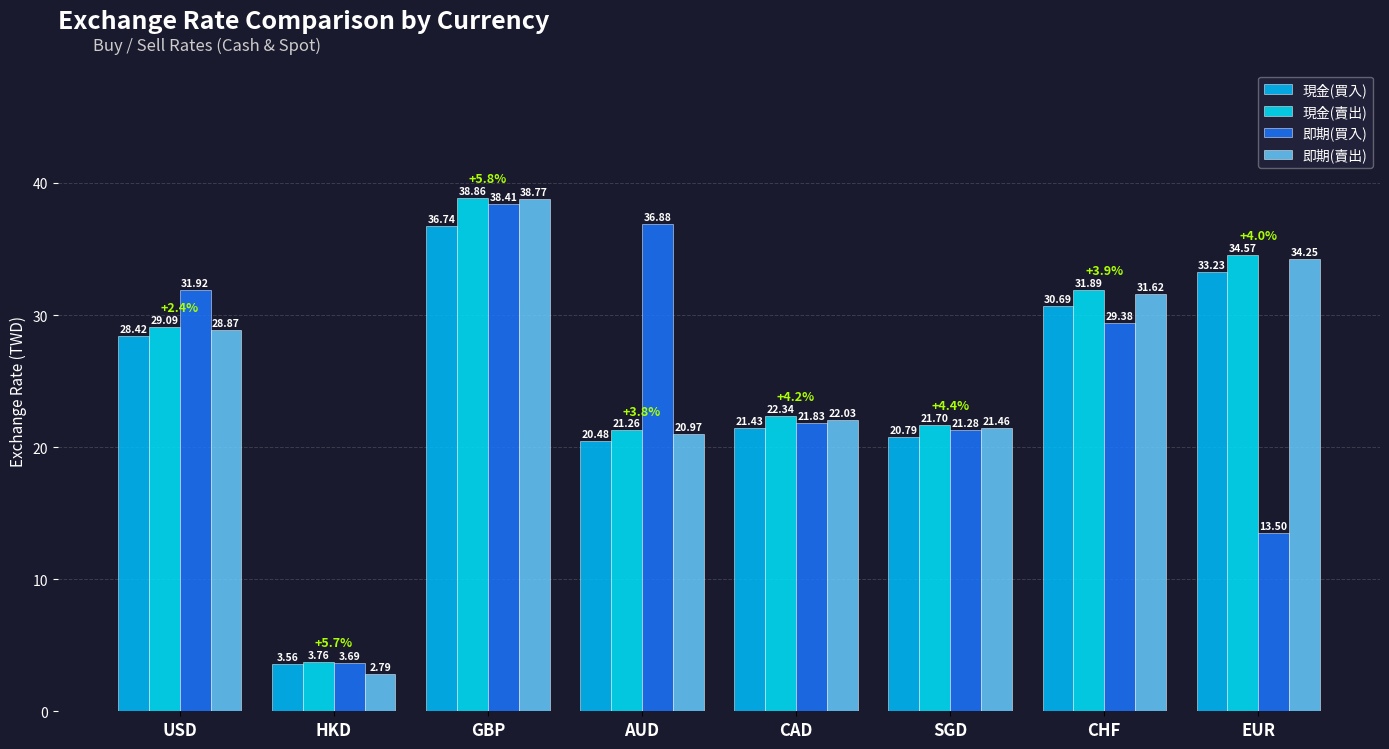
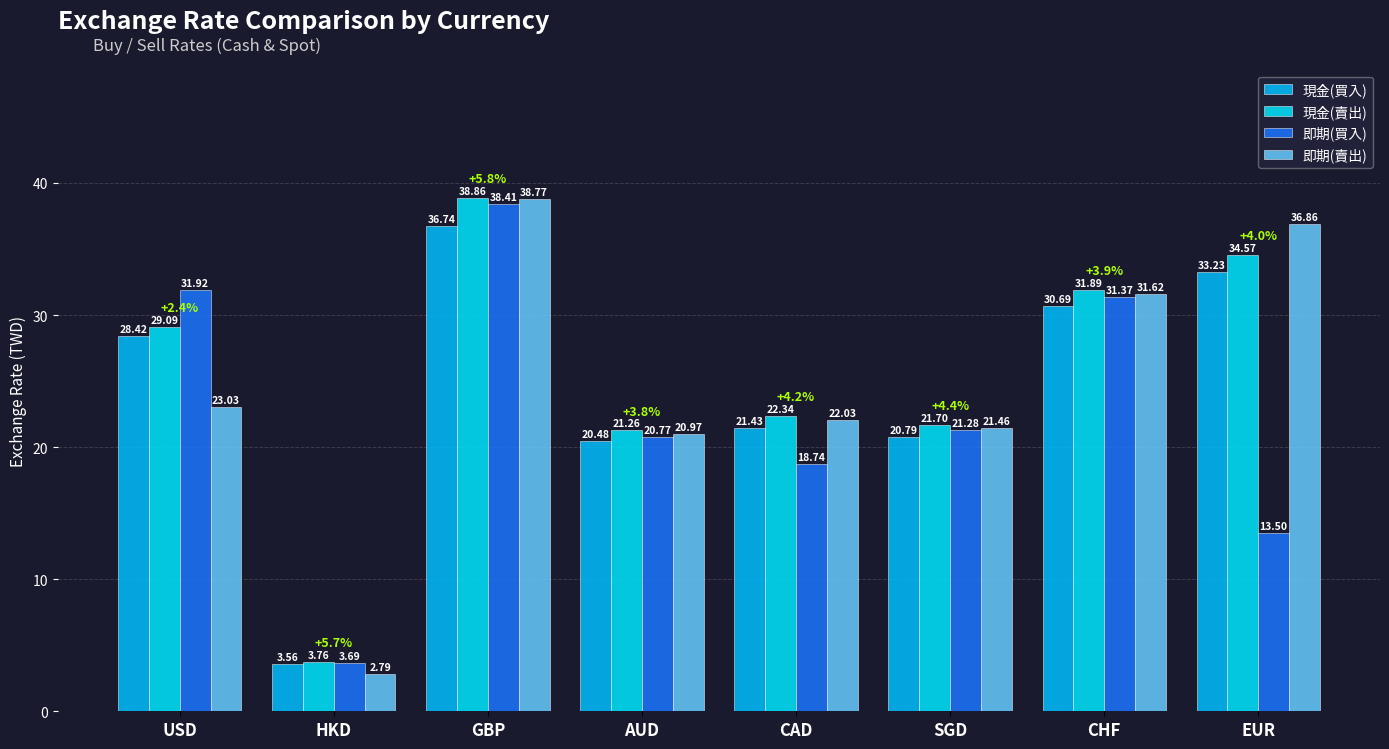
即期(賣出), USD: 28.87 -> 23.03
即期(買入), AUD: 36.88 -> 20.77
即期(買入), CAD: 21.83 -> 18.74
即期(買入), CHF: 29.38 -> 31.37
即期(賣出), EUR: 34.25 -> 36.86
